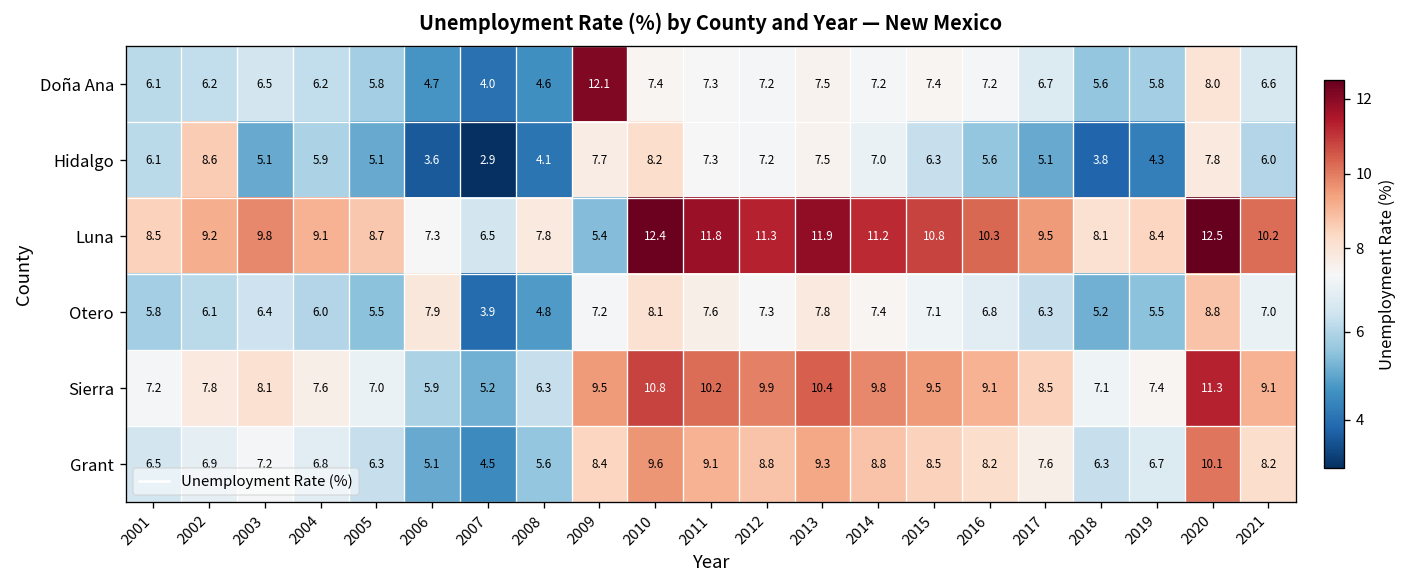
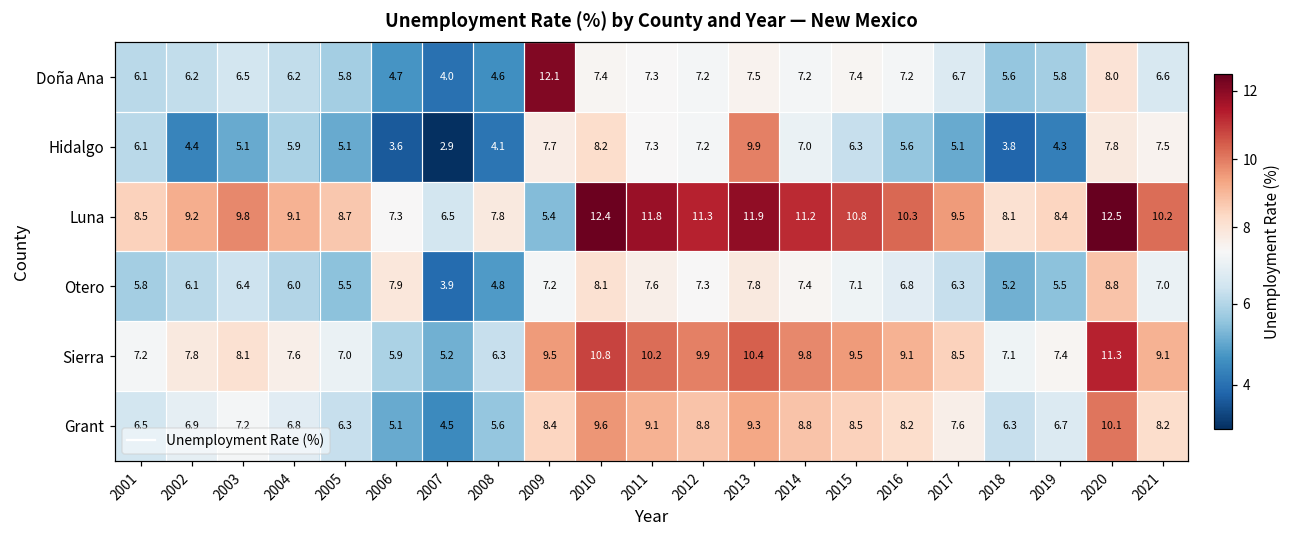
Hidalgo, 2002: 8.6 -> 4.4
Hidalgo, 2013: 7.5 -> 9.9
Hidalgo, 2021: 6.0 -> 7.5
